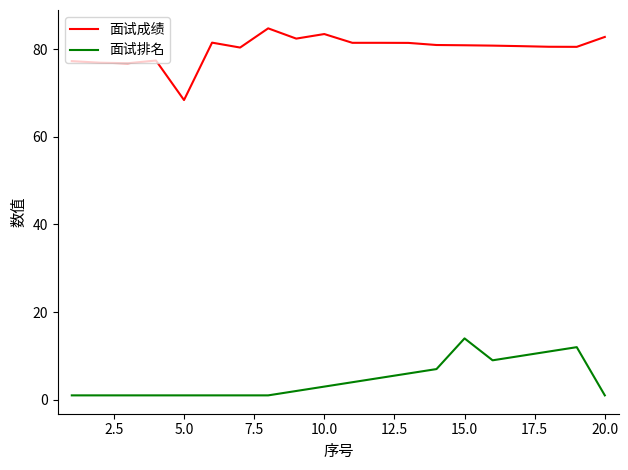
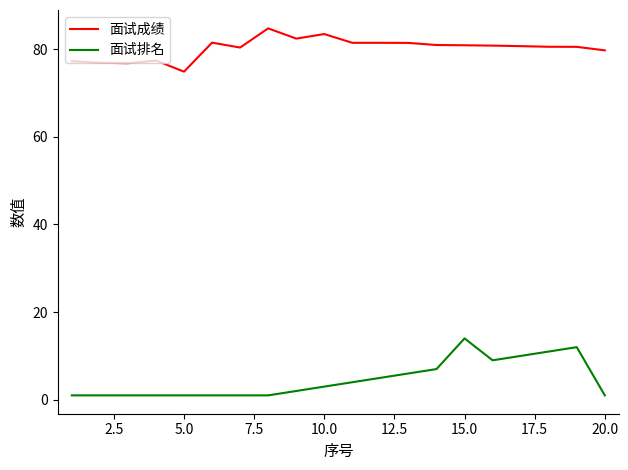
面试成绩, 5.0: 68 -> 75
面试成绩, 20.0: 83 -> 80
